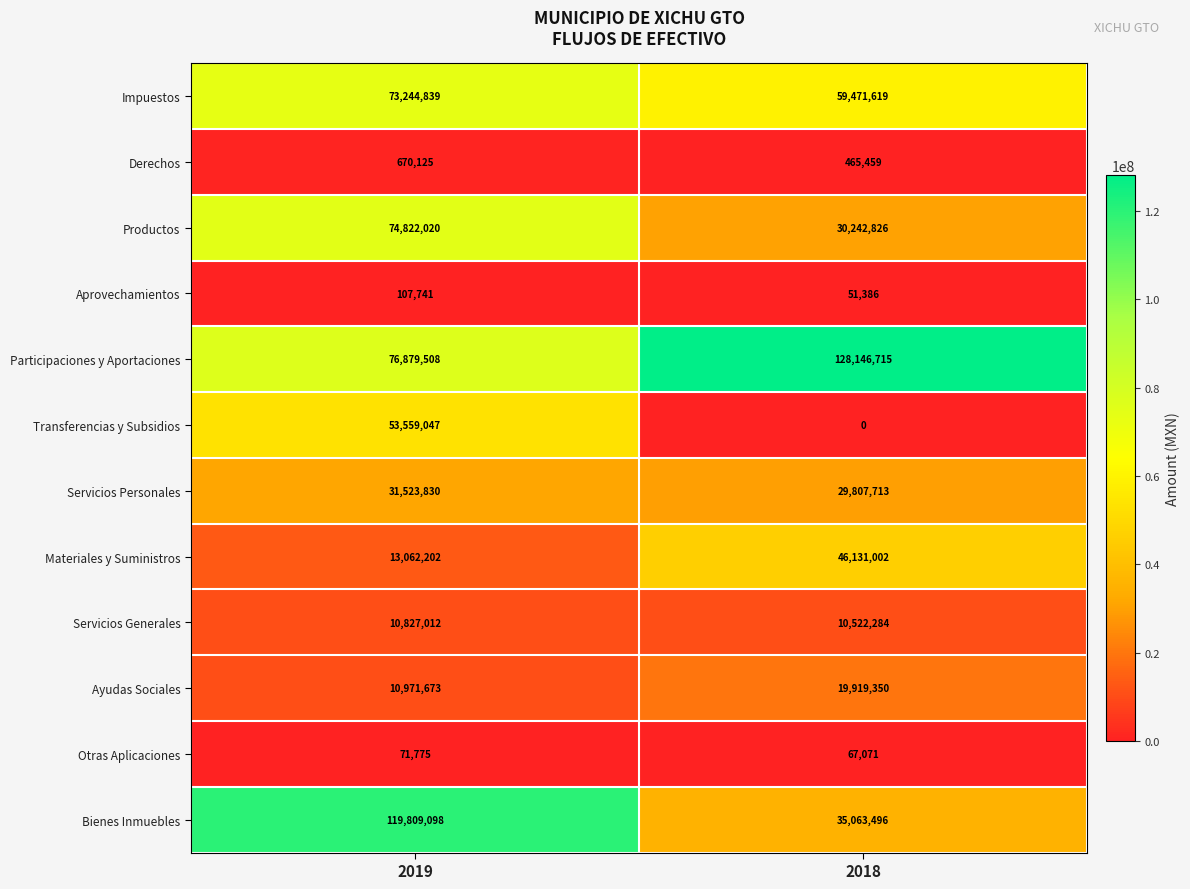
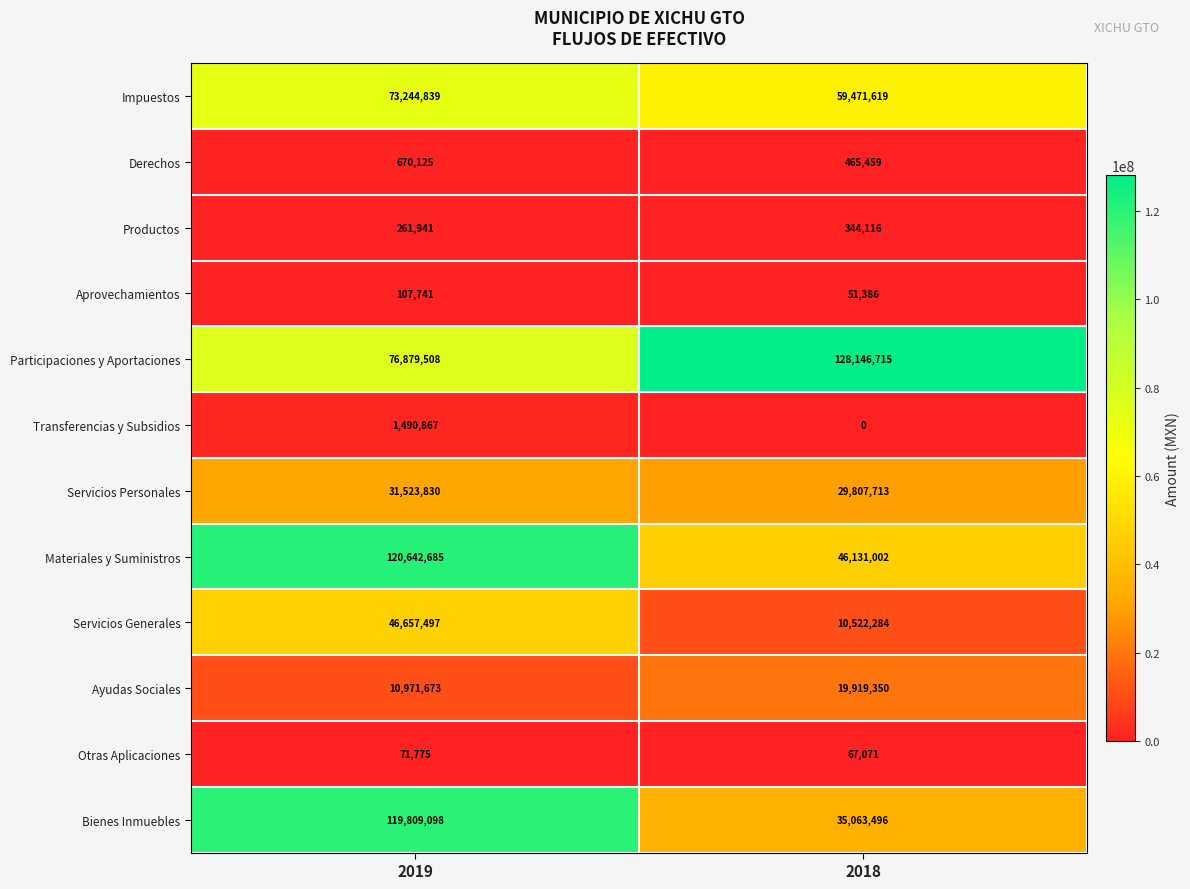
Productos, 2019: 74,822,020 -> 261,941
Productos, 2018: 30,242,826 -> 344,116
Transferencias y Subsidios, 2019: 53,559,047 -> 1,490,867
Materiales y Suministros, 2019: 13,062,202 -> 120,642,685
Servicios Generales, 2019: 10,827,012 -> 46,657,497
